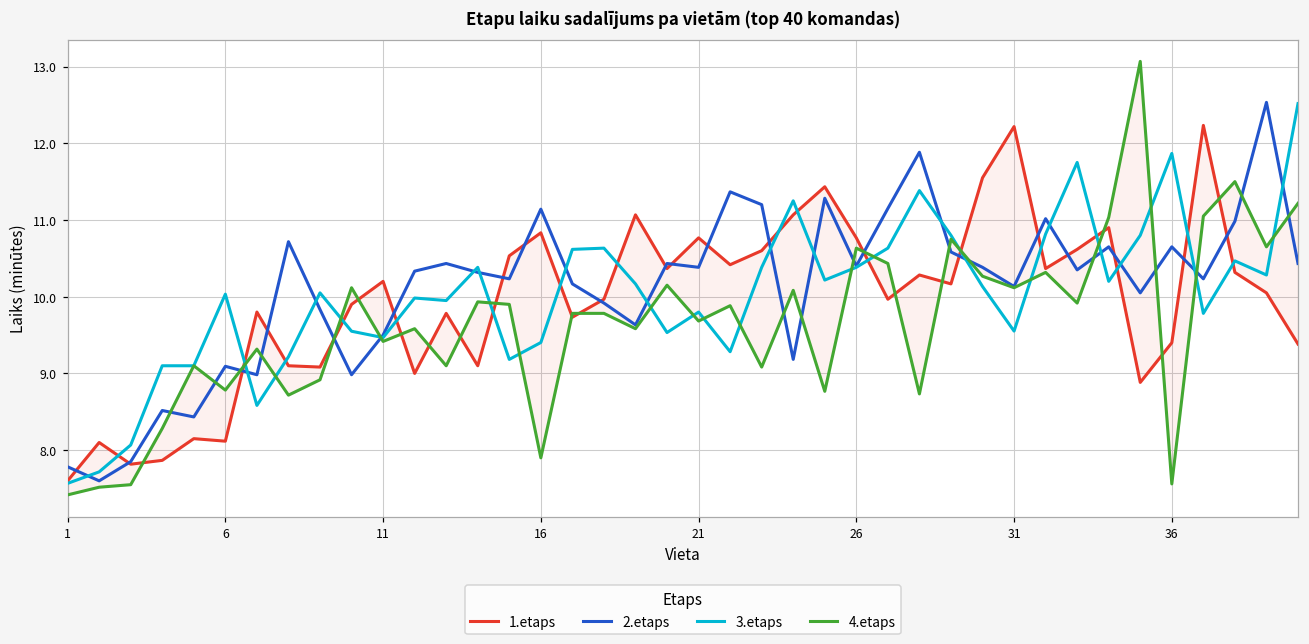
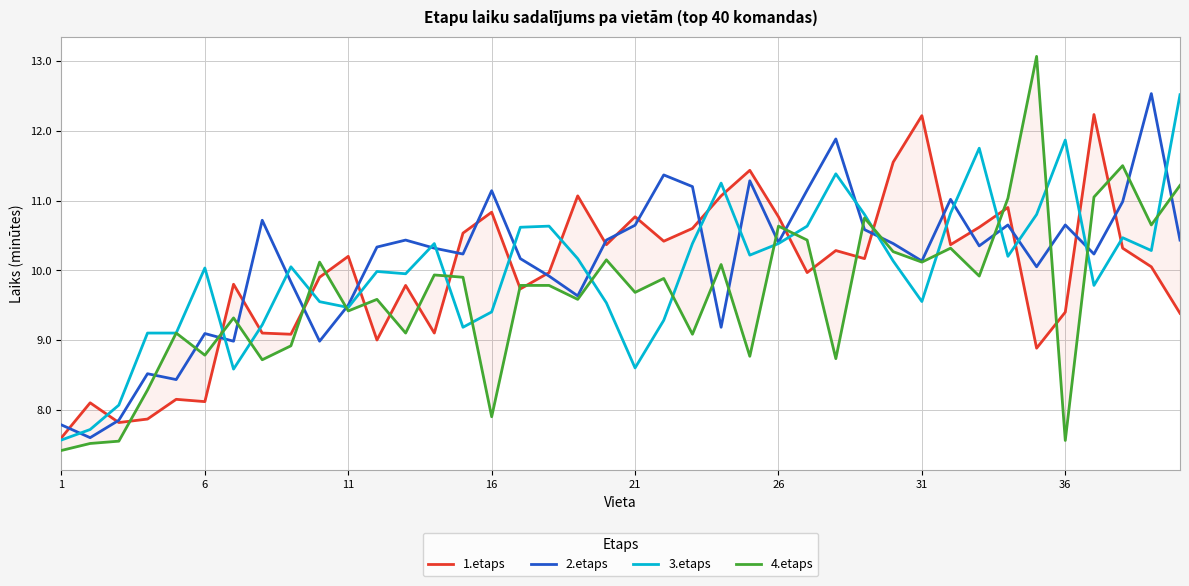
2.etaps, 21: 10.4 -> 10.6
3.etaps, 21: 9.8 -> 8.6
